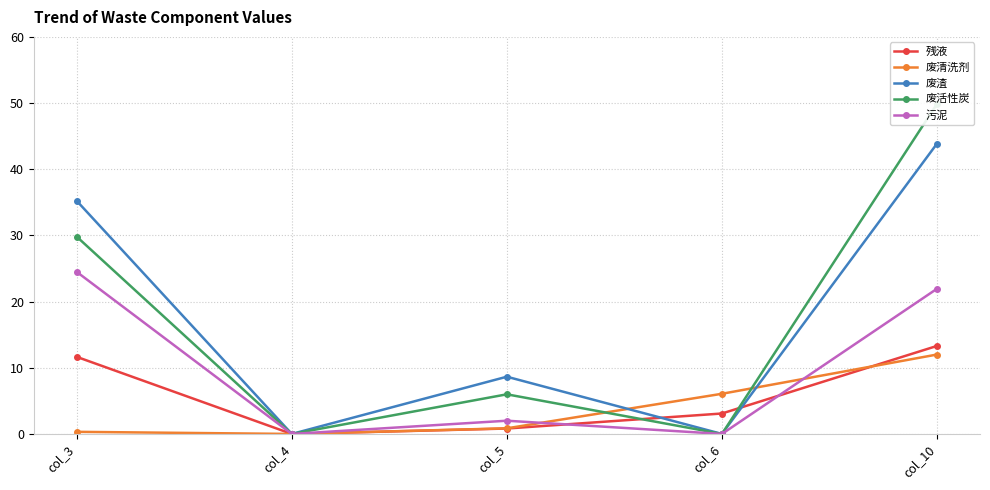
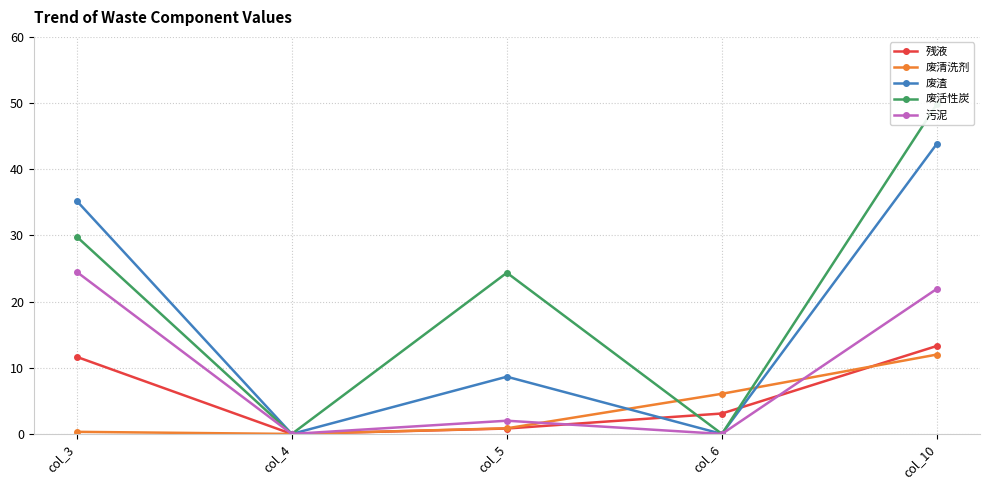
废活性炭, col_5: 6 -> 24
